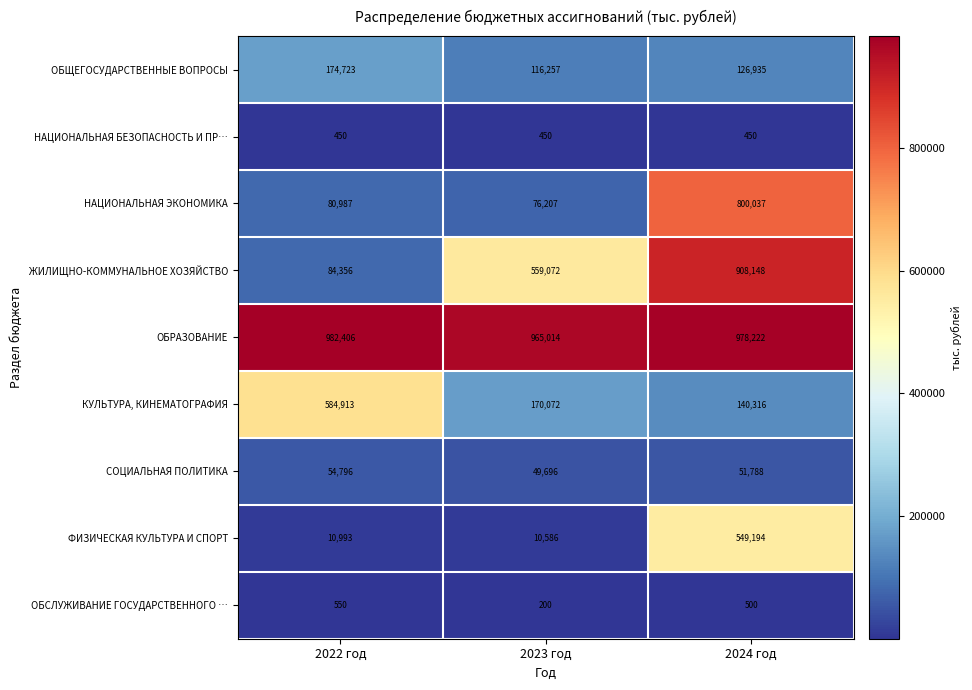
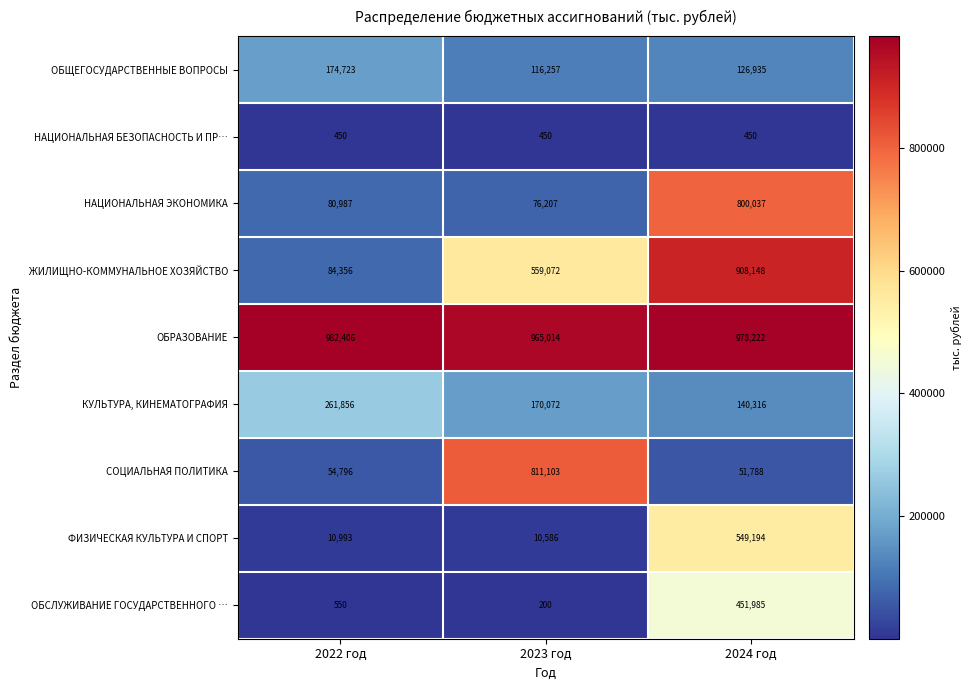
КУЛЬТУРА, КИНЕМАТОГРАФИЯ, 2022 год: 584,913 -> 261,856
СОЦИАЛЬНАЯ ПОЛИТИКА, 2023 год: 49,696 -> 811,103
ОБСЛУЖИВАНИЕ ГОСУДАРСТВЕННОГО …, 2024 год: 500 -> 451,985
